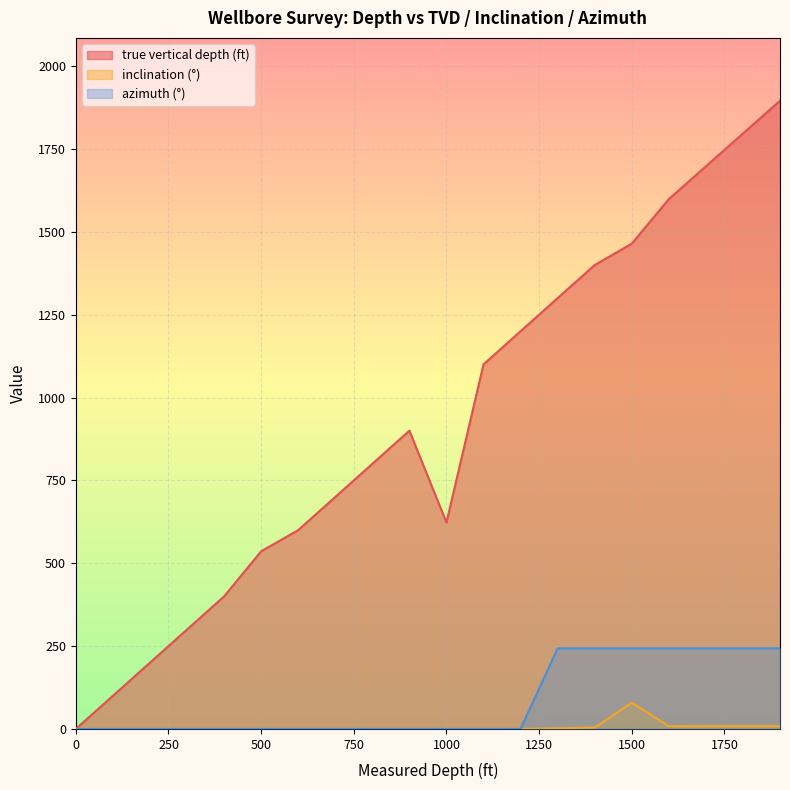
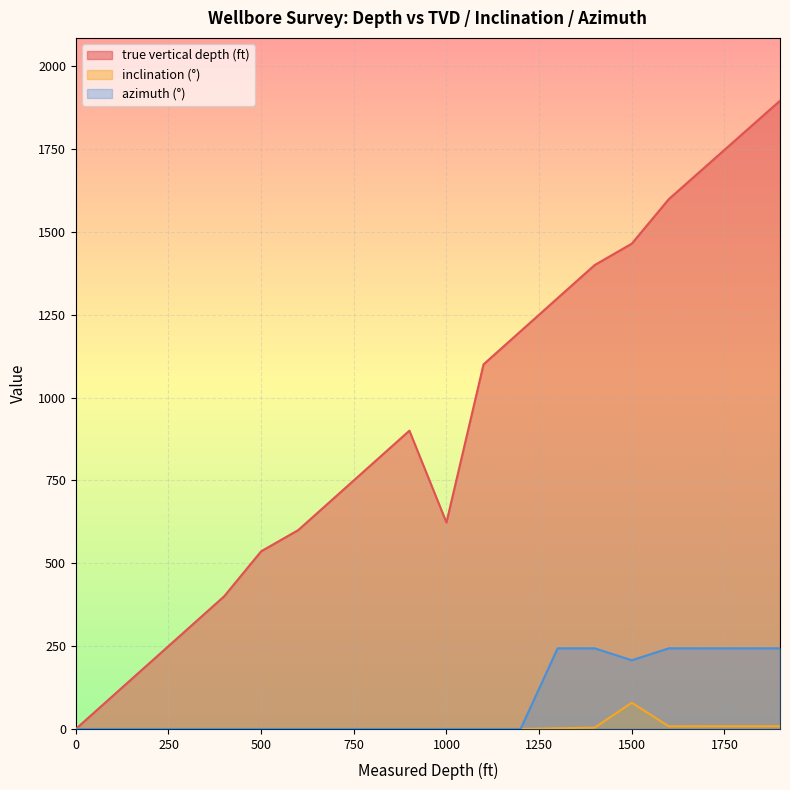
azimuth (°), 1500: 240 -> 210
